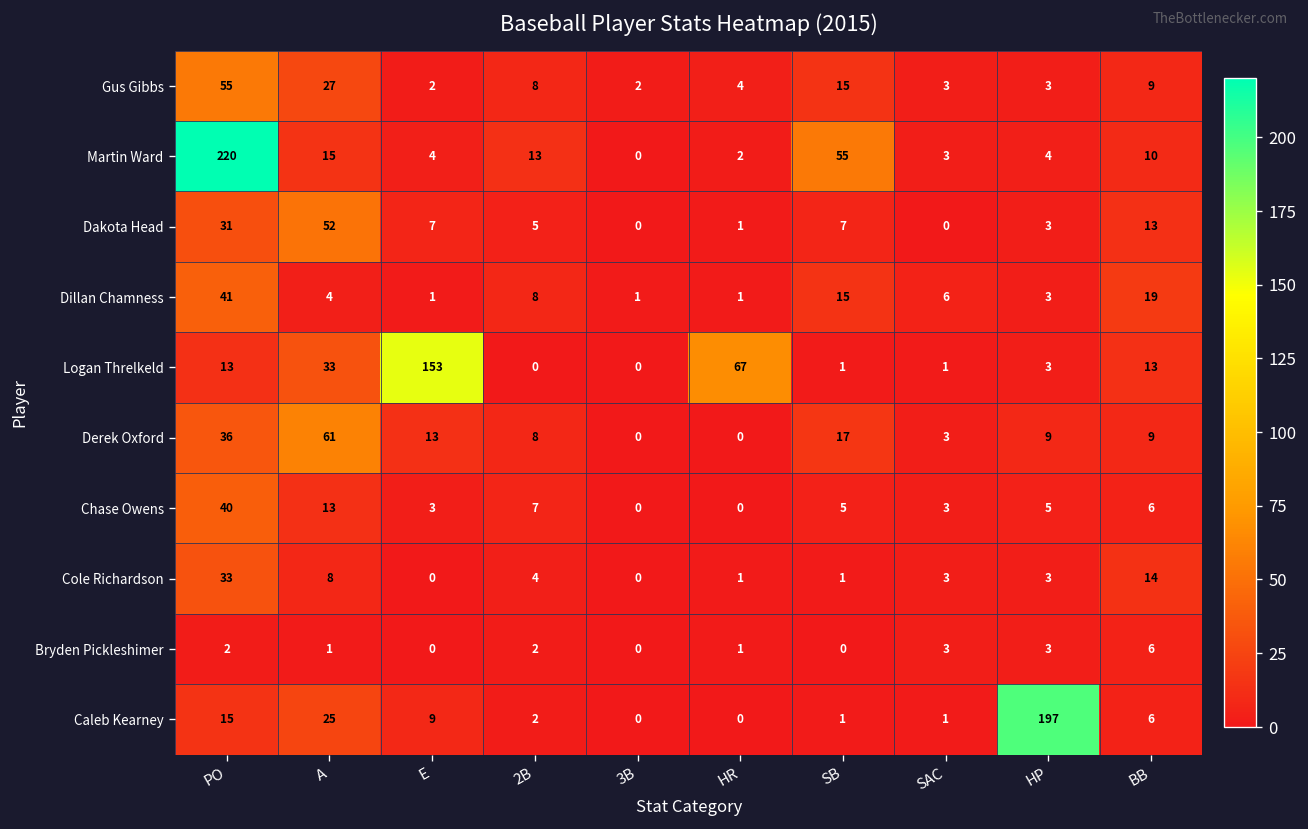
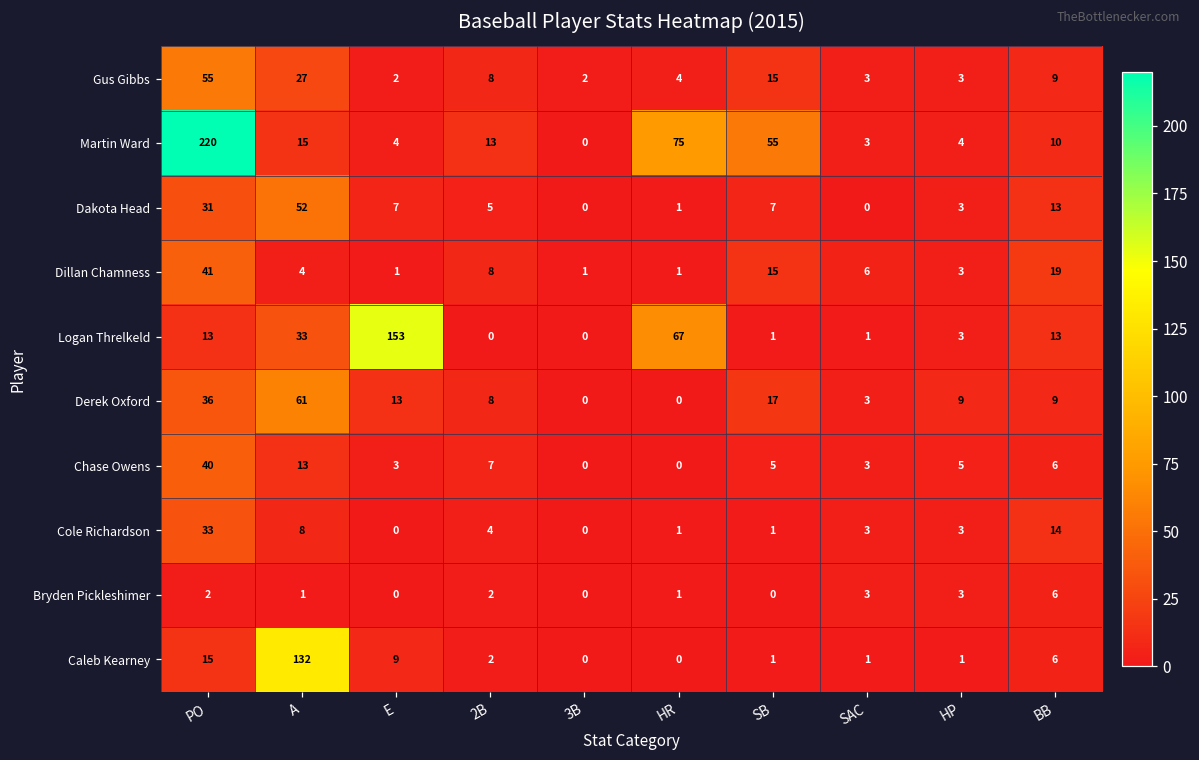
Martin Ward, HR: 2 -> 75
Caleb Kearney, A: 25 -> 132
Caleb Kearney, HP: 197 -> 1
